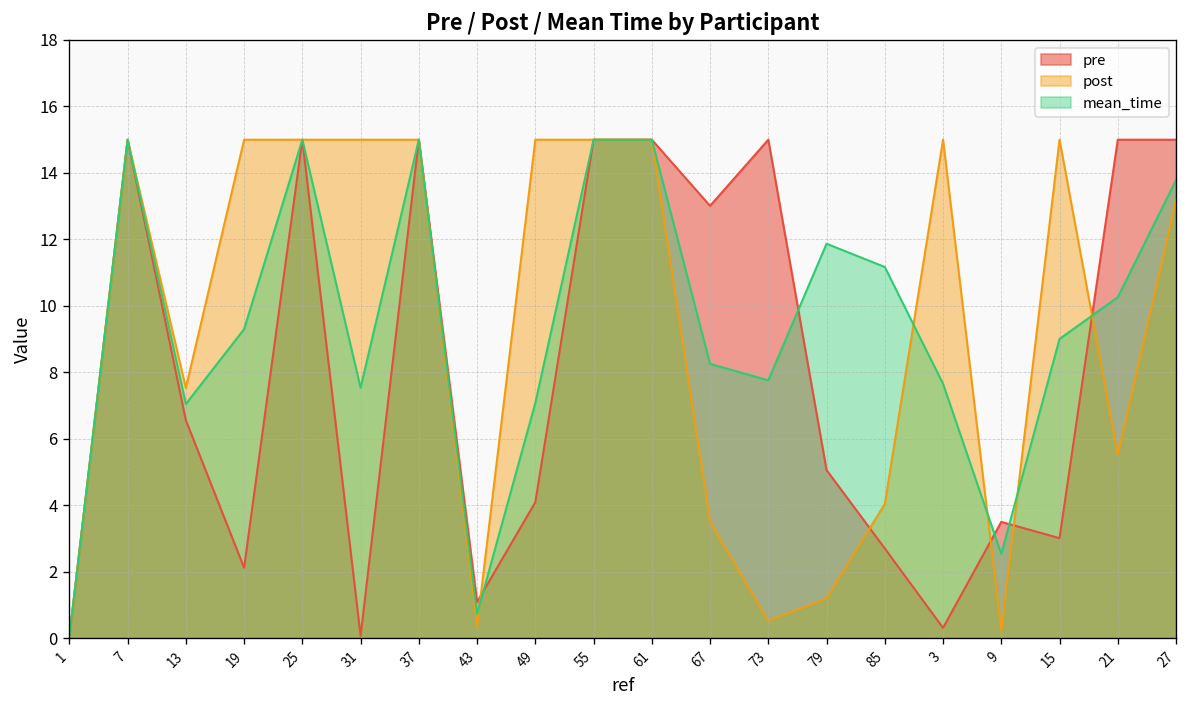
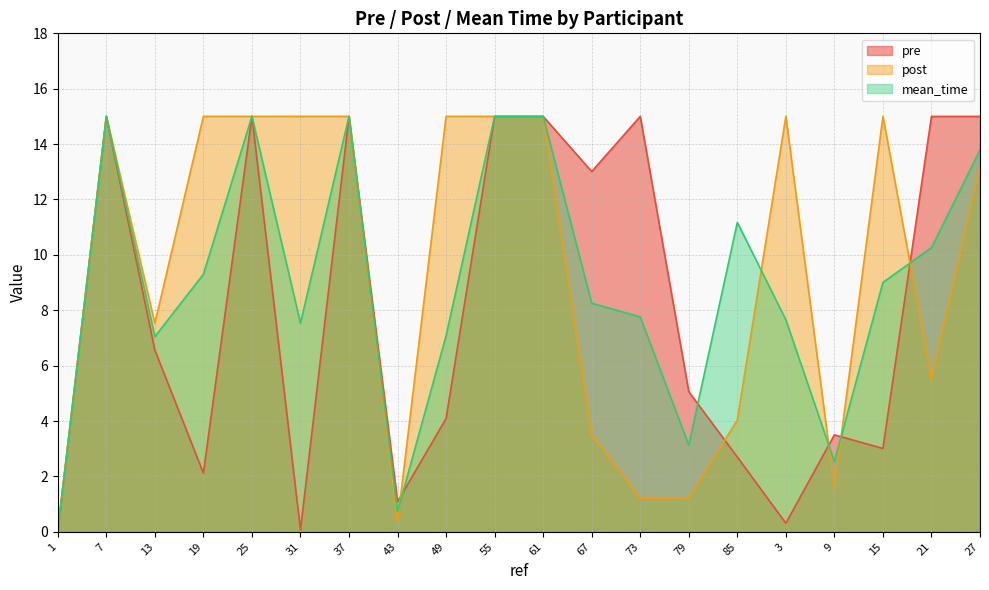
post, 73: 0.5 -> 1.2
mean_time, 79: 11.9 -> 3.1
post, 9: 0.2 -> 1.6
